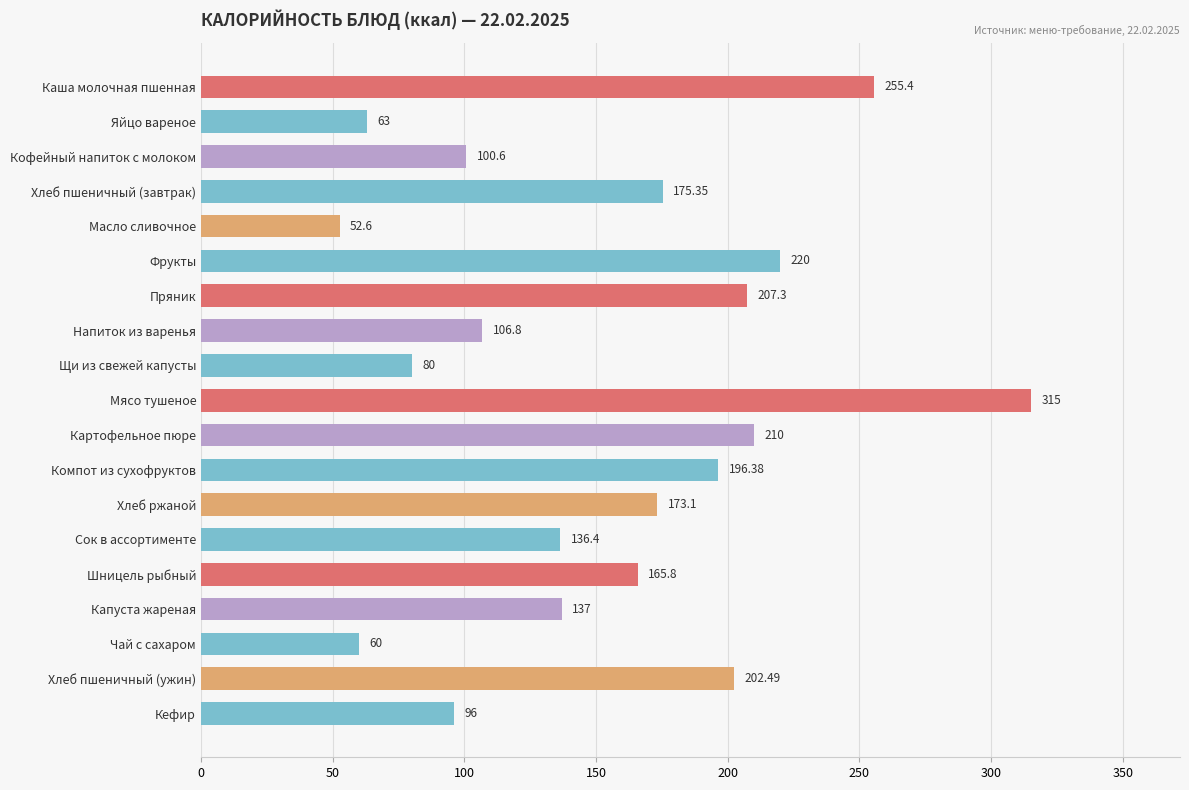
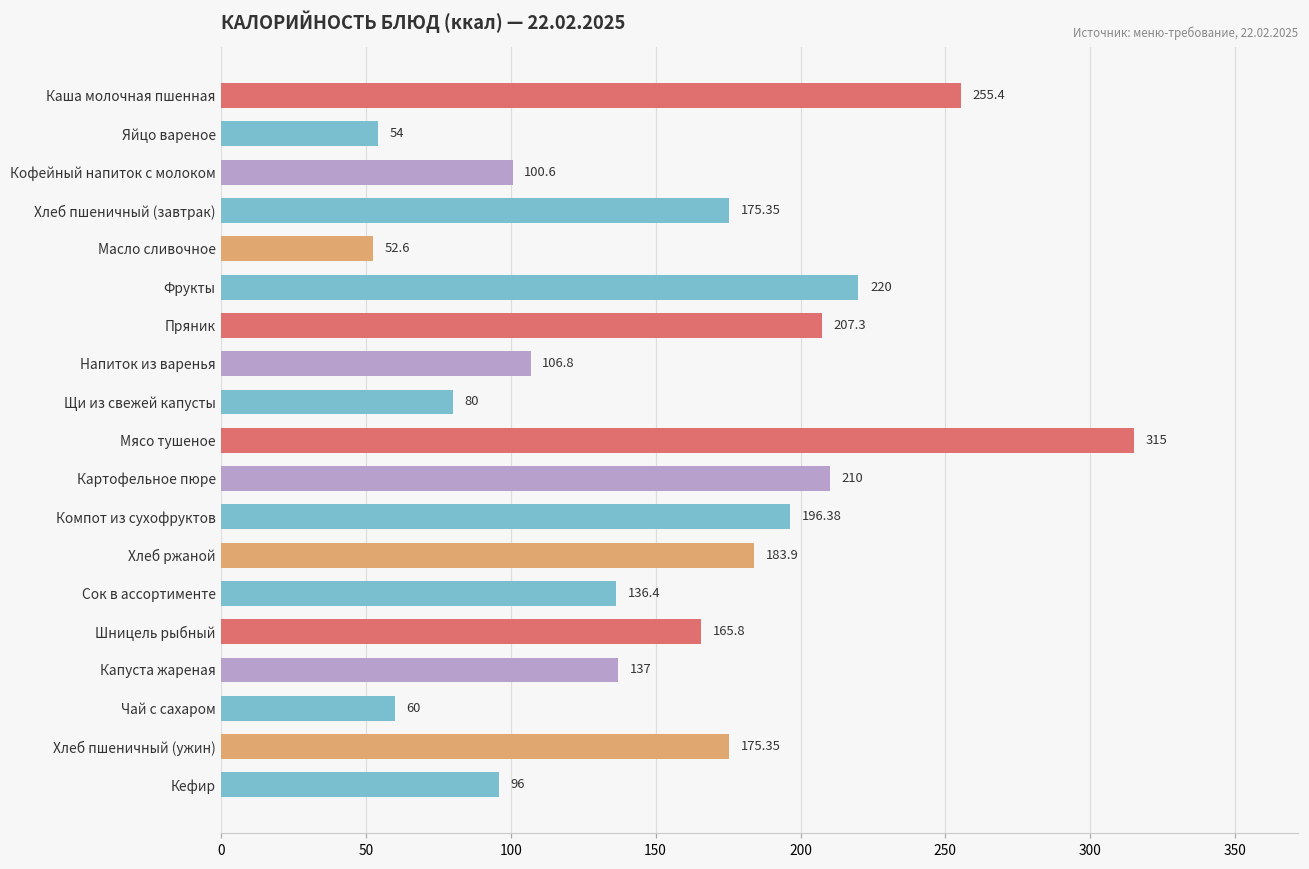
Яйцо вареное: 63 -> 54
Хлеб ржаной: 173.1 -> 183.9
Хлеб пшеничный (ужин): 202.49 -> 175.35
